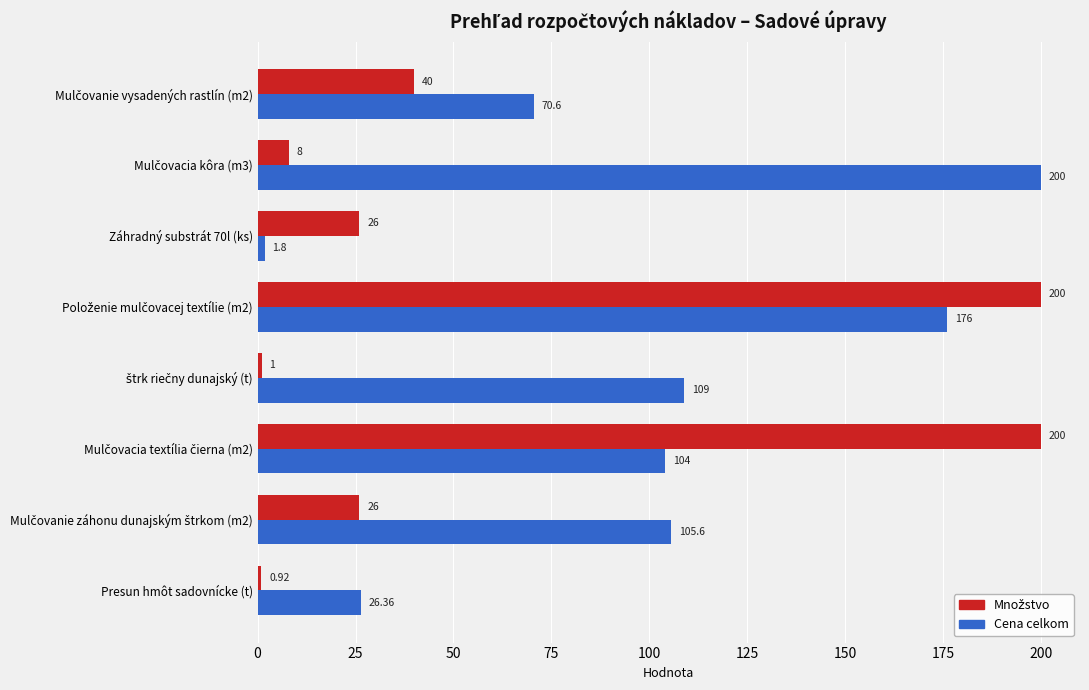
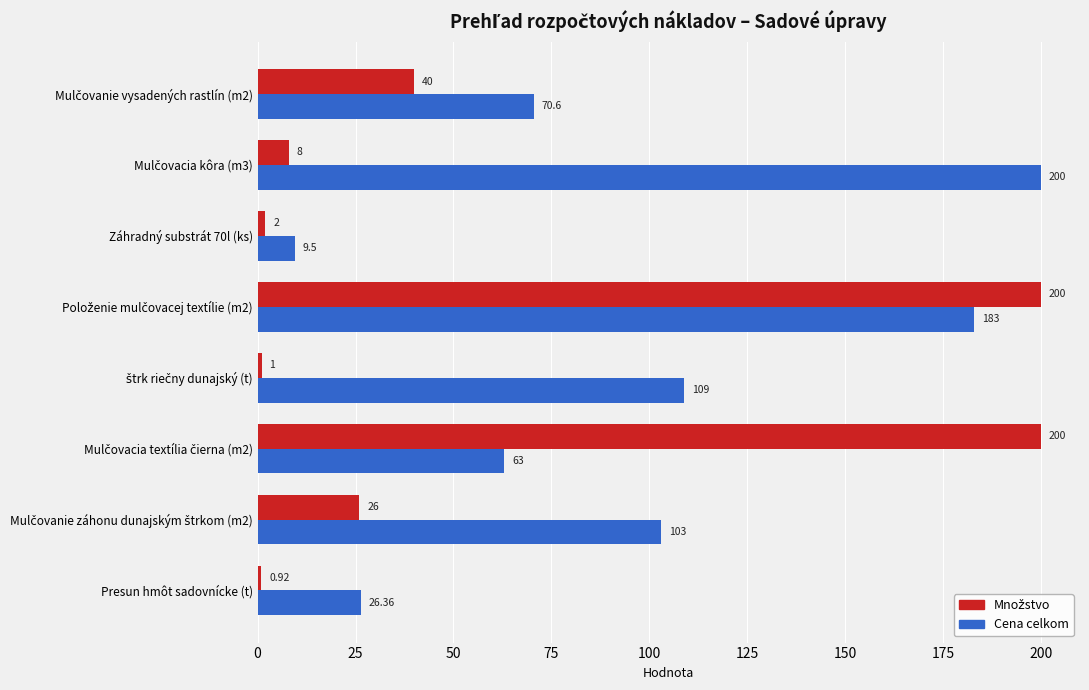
Množstvo, Záhradný substrát 70l (ks): 26 -> 2
Cena celkom, Záhradný substrát 70l (ks): 1.8 -> 9.5
Cena celkom, Položenie mulčovacej textílie (m2): 176 -> 183
Cena celkom, Mulčovacia textília čierna (m2): 104 -> 63
Cena celkom, Mulčovanie záhonu dunajským štrkom (m2): 105.6 -> 103
